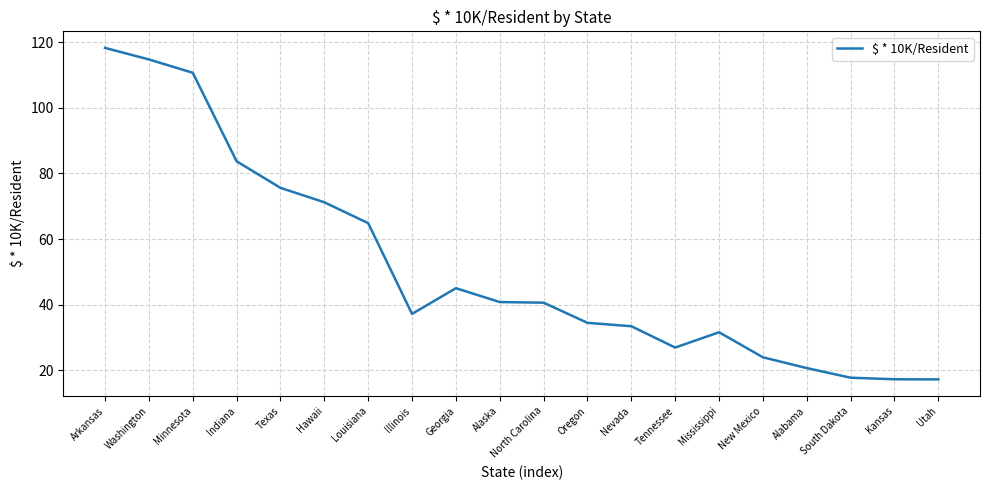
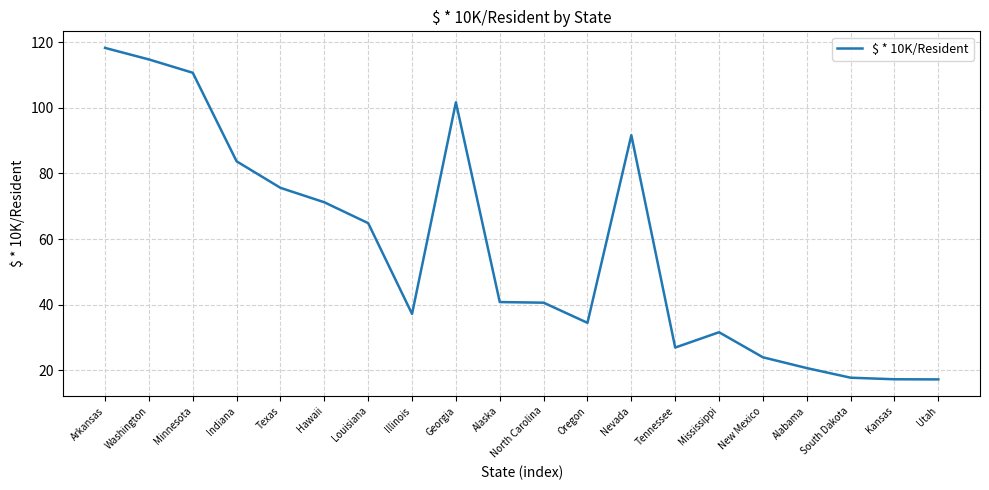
Georgia: 45 -> 102
Nevada: 33 -> 92
